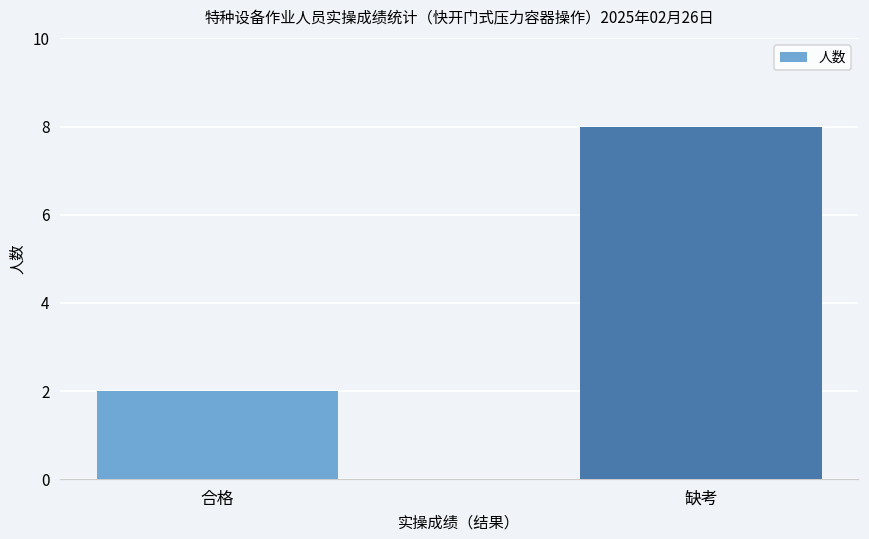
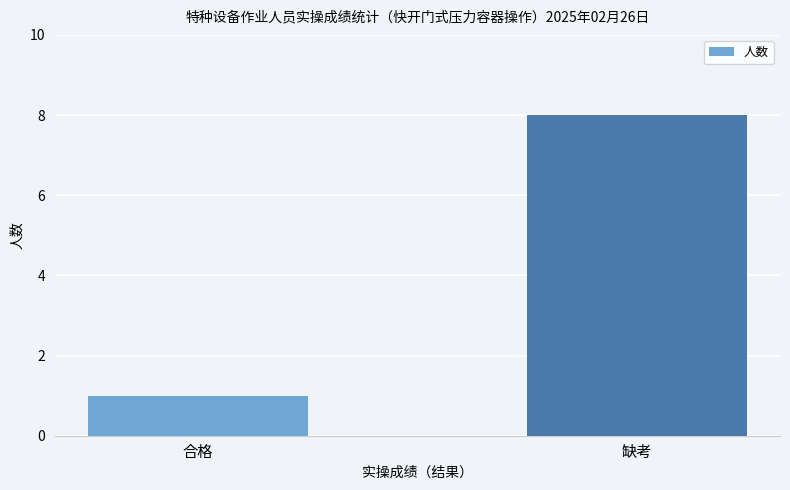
合格: 2 -> 1
